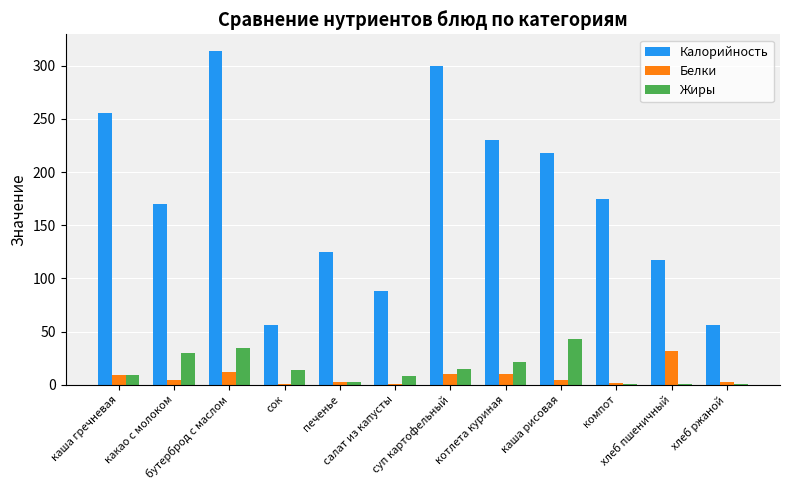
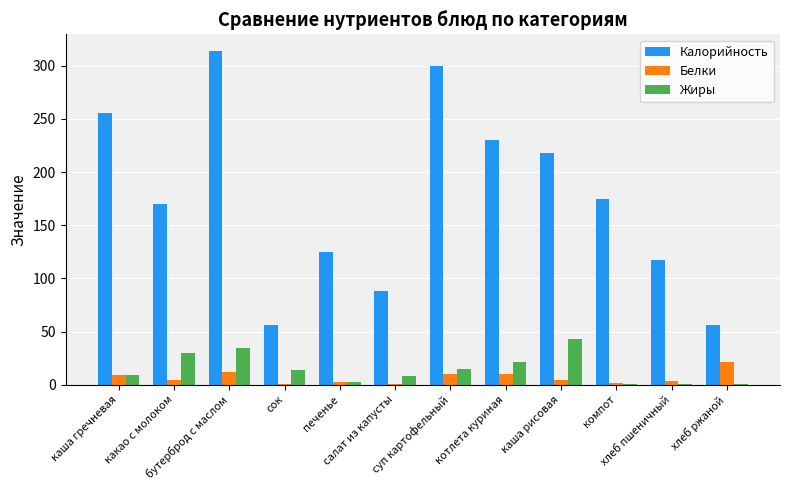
Белки, хлеб пшеничный: 32 -> 4
Белки, хлеб ржаной: 2 -> 21
